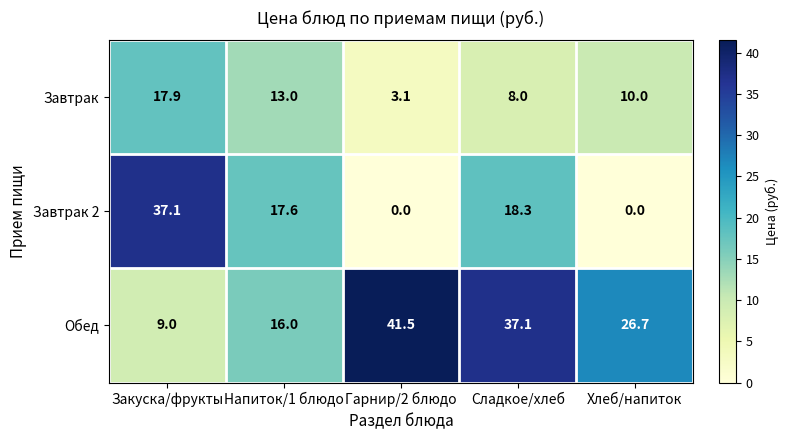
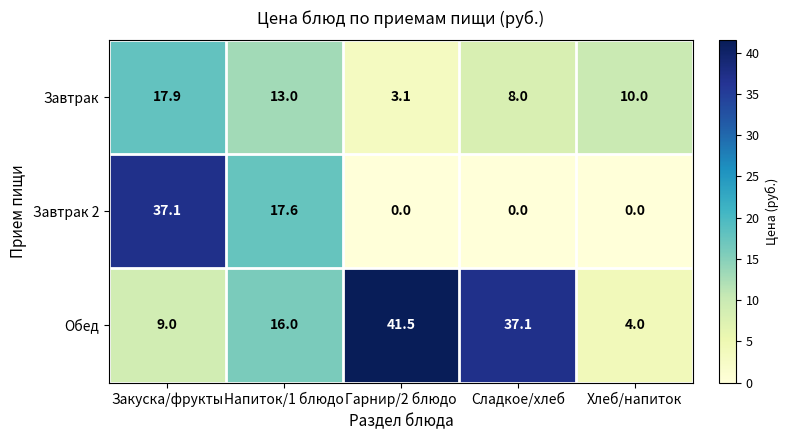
Завтрак 2, Сладкое/хлеб: 18.3 -> 0.0
Обед, Хлеб/напиток: 26.7 -> 4.0
